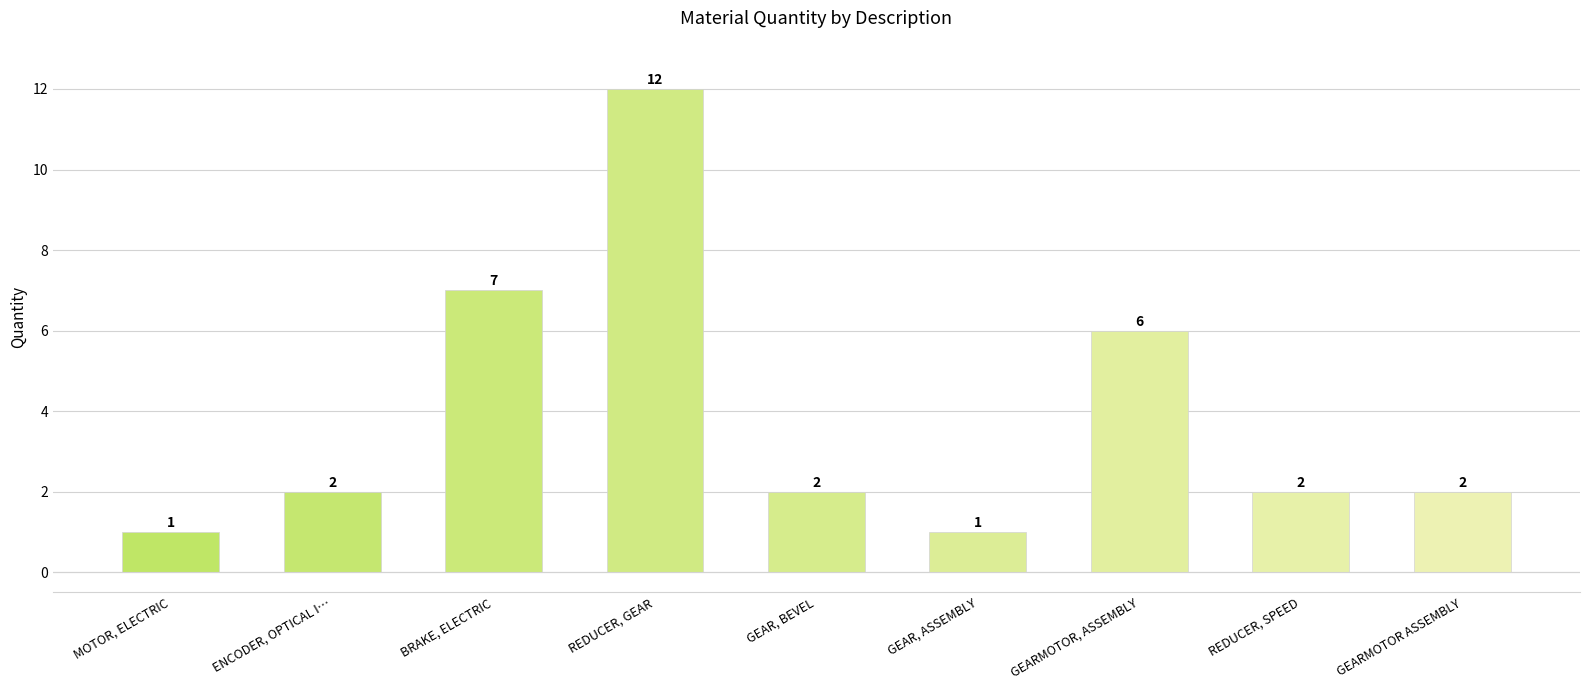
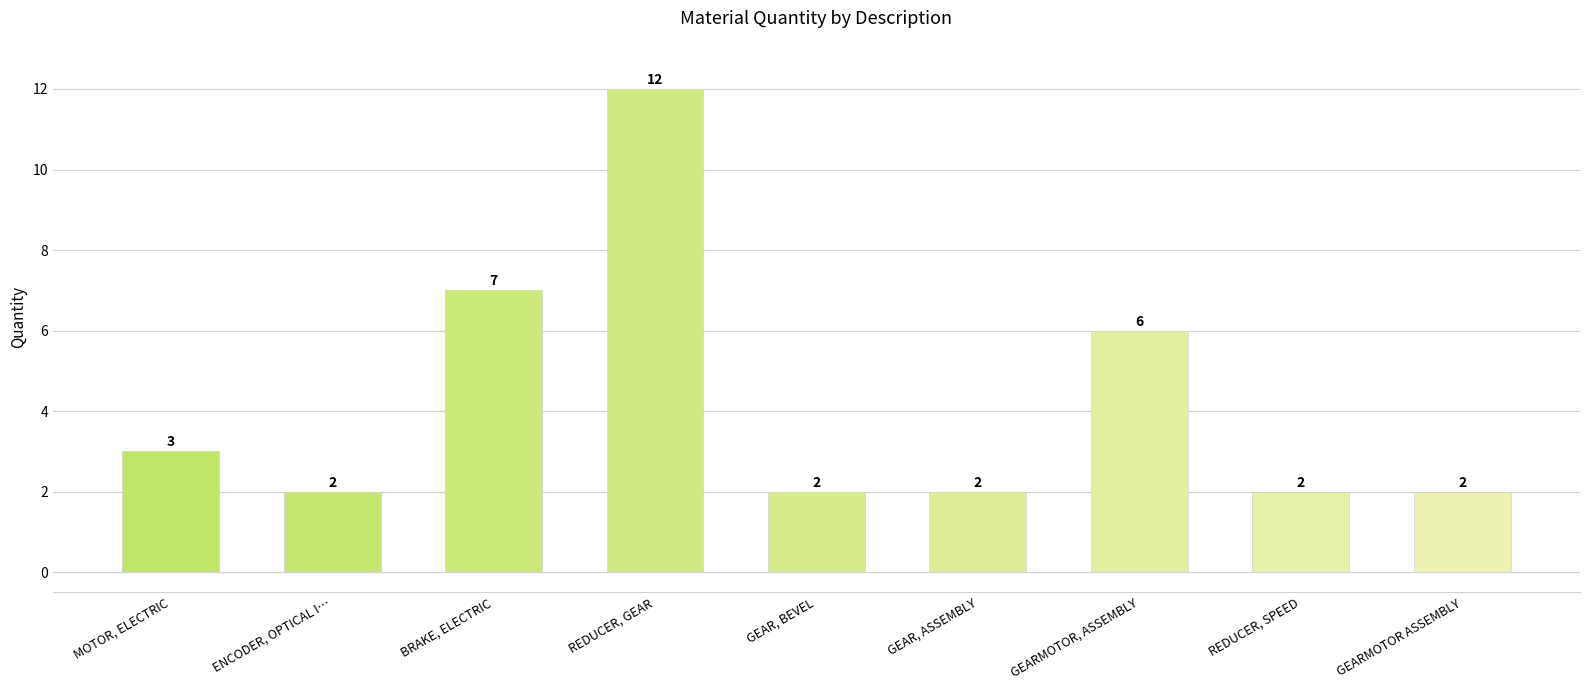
MOTOR, ELECTRIC: 1 -> 3
GEAR, ASSEMBLY: 1 -> 2
